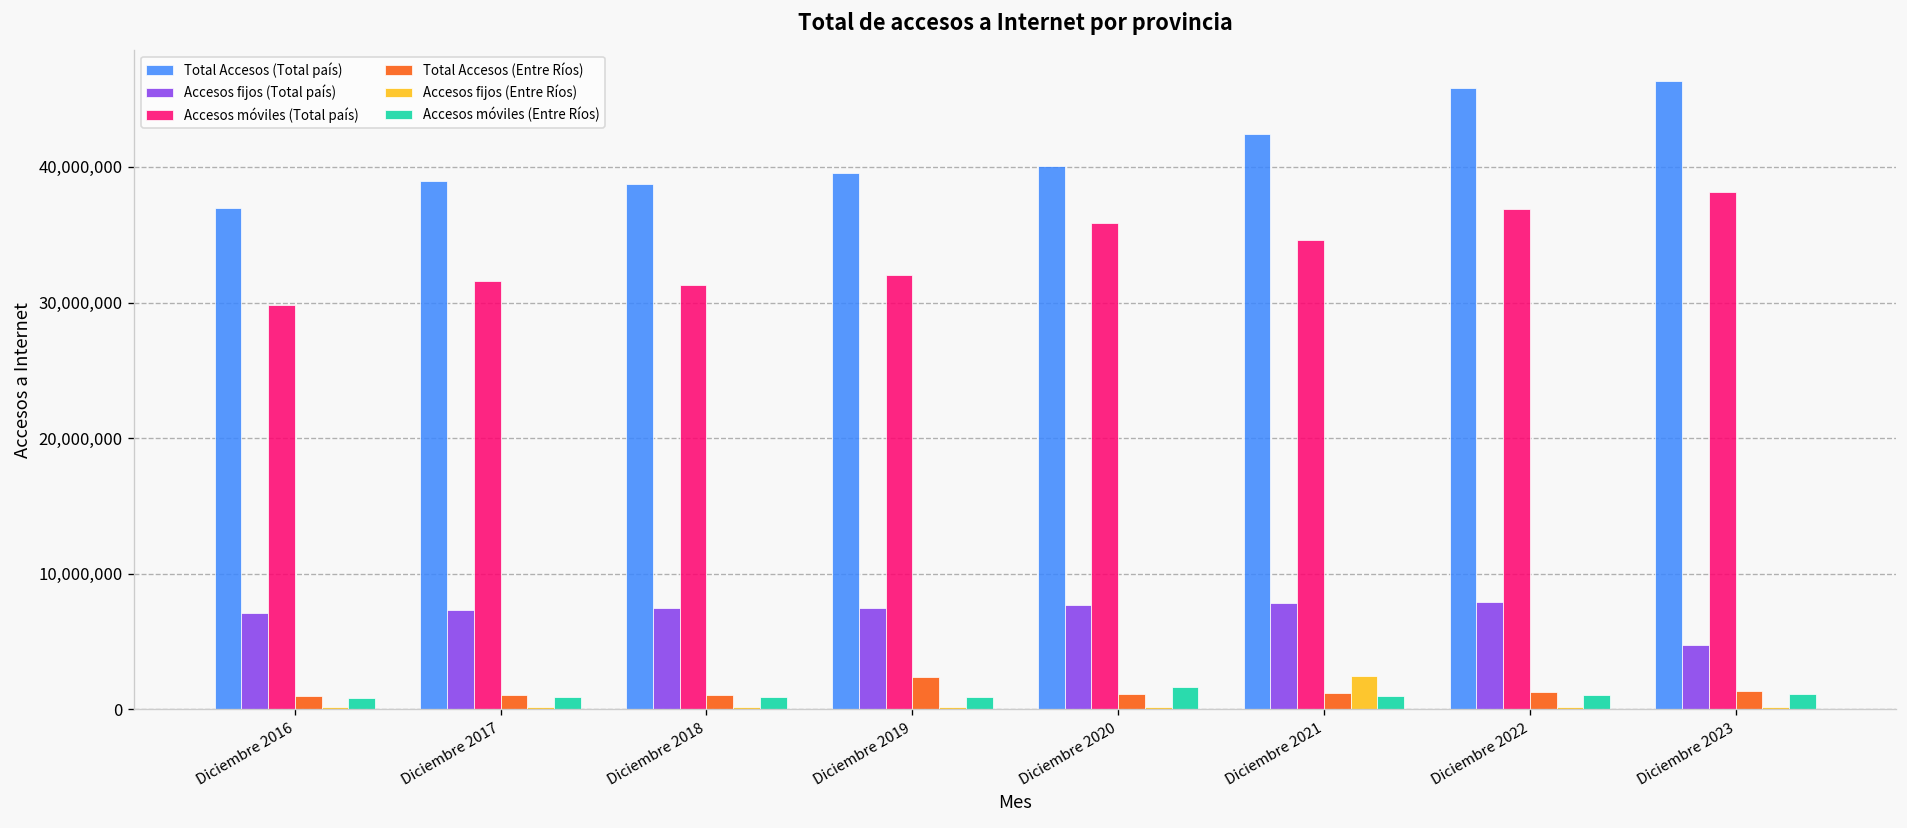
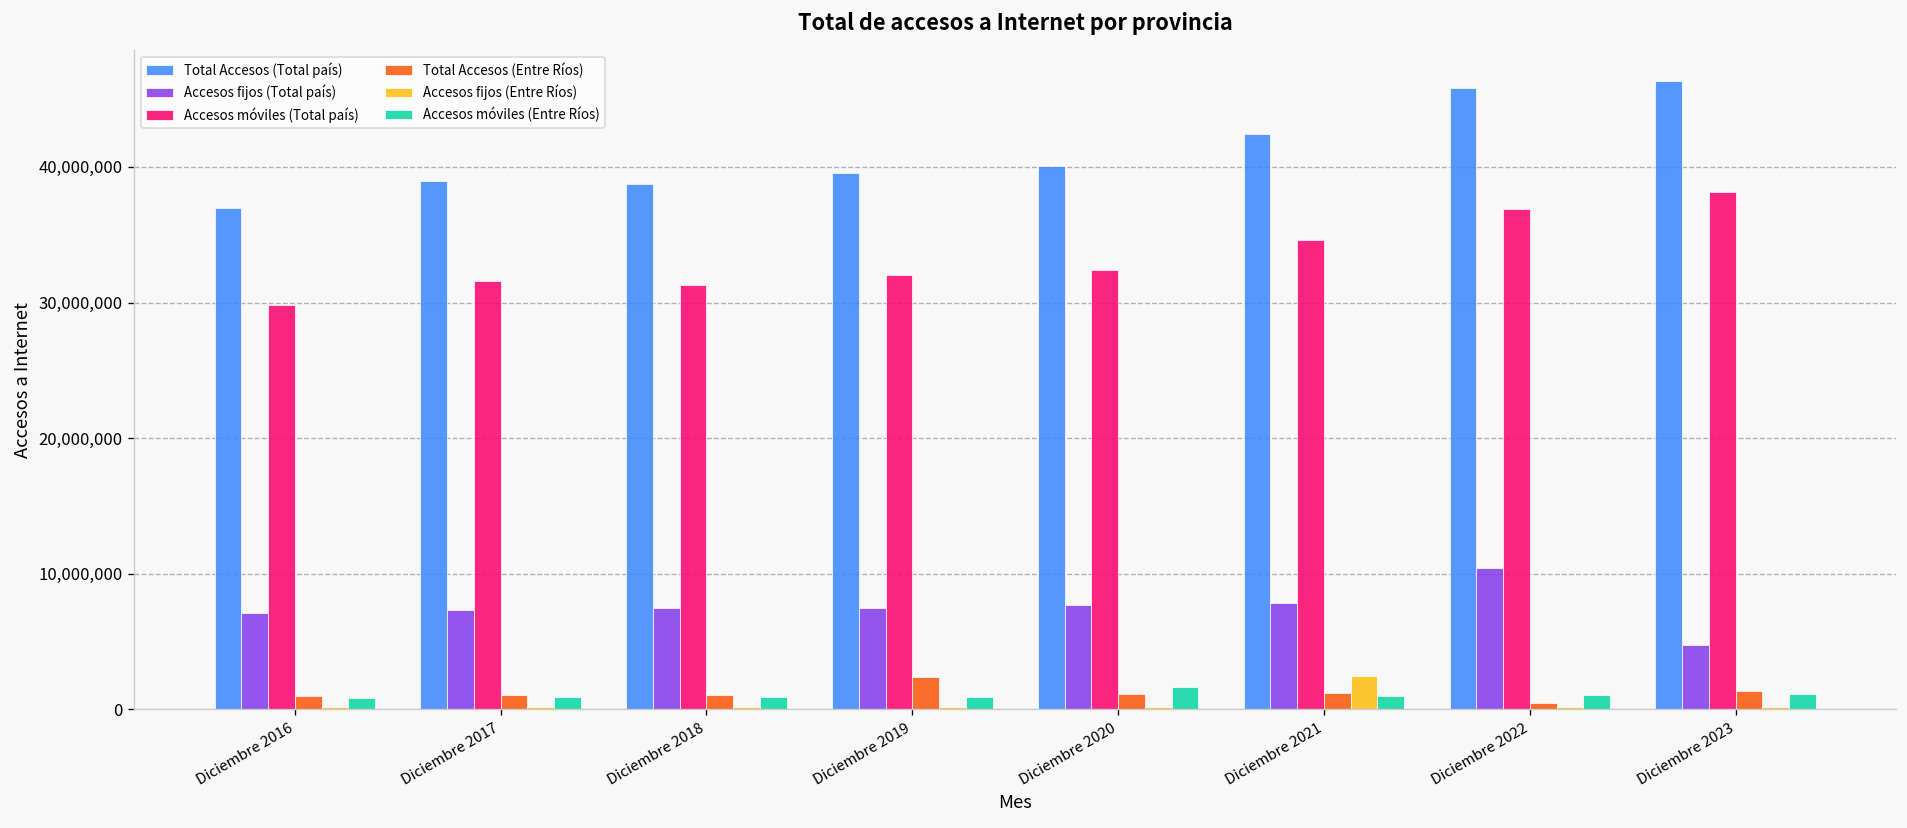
Accesos móviles (Total país), Diciembre 2020: 35,900,000 -> 32,400,000
Accesos fijos (Total país), Diciembre 2022: 7,900,000 -> 10,400,000
Total Accesos (Entre Ríos), Diciembre 2022: 1,300,000 -> 500,000
